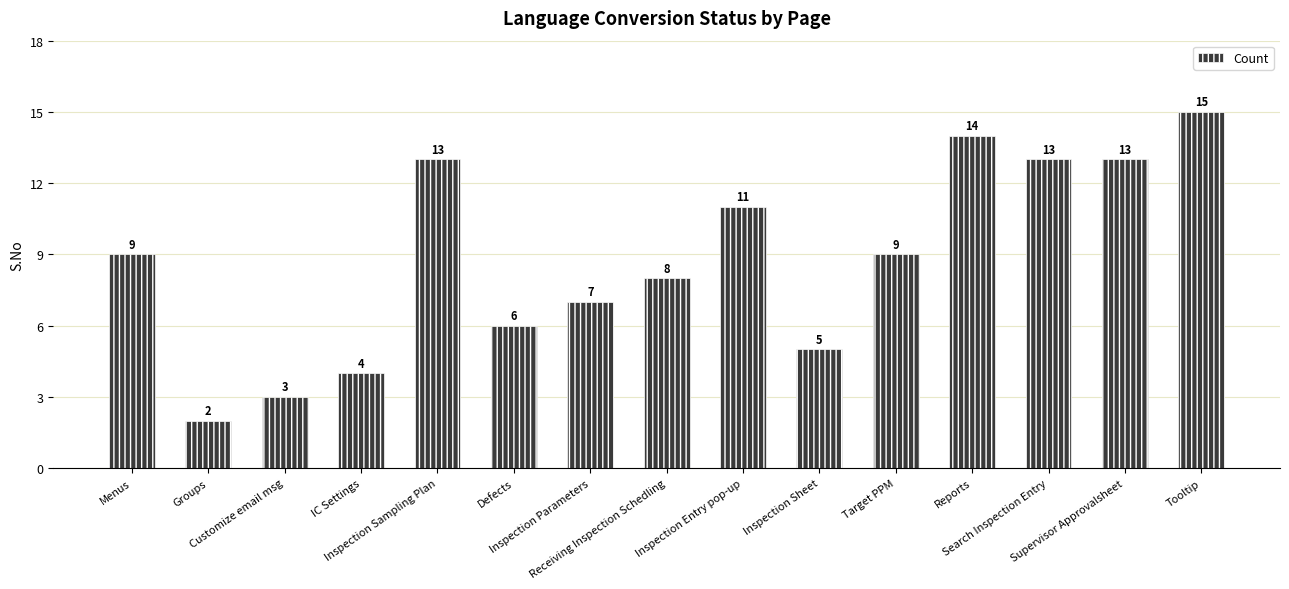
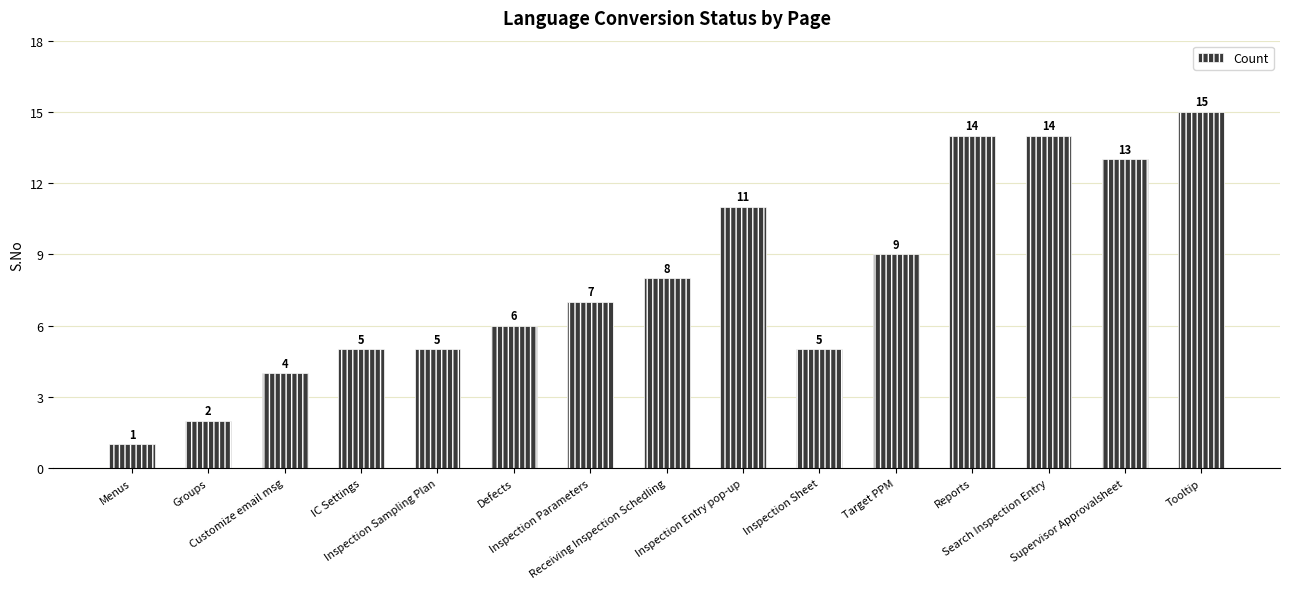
Menus: 9 -> 1
Customize email msg: 3 -> 4
IC Settings: 4 -> 5
Inspection Sampling Plan: 13 -> 5
Search Inspection Entry: 13 -> 14
